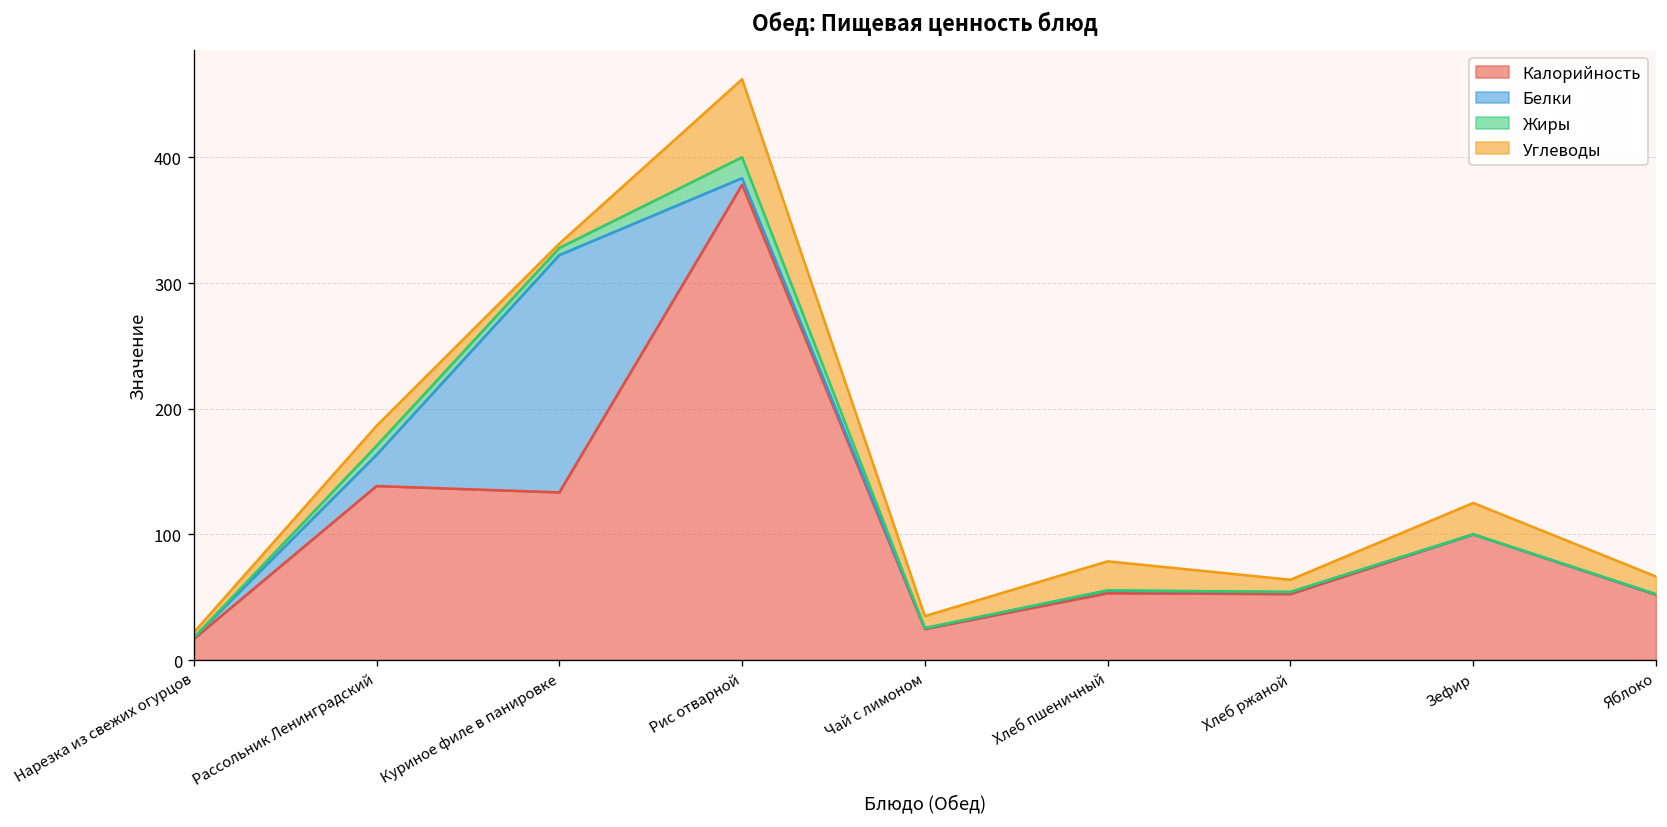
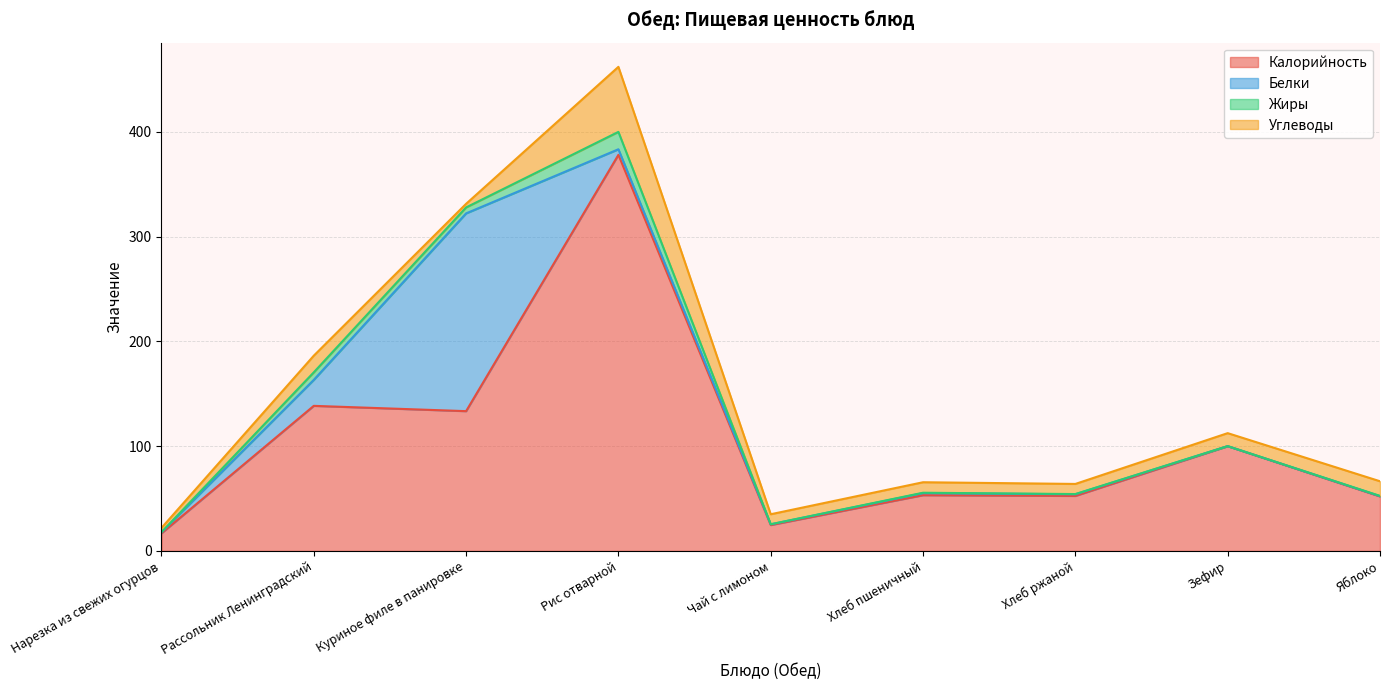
Углеводы, Хлеб пшеничный: 23 -> 10
Углеводы, Зефир: 25 -> 12
